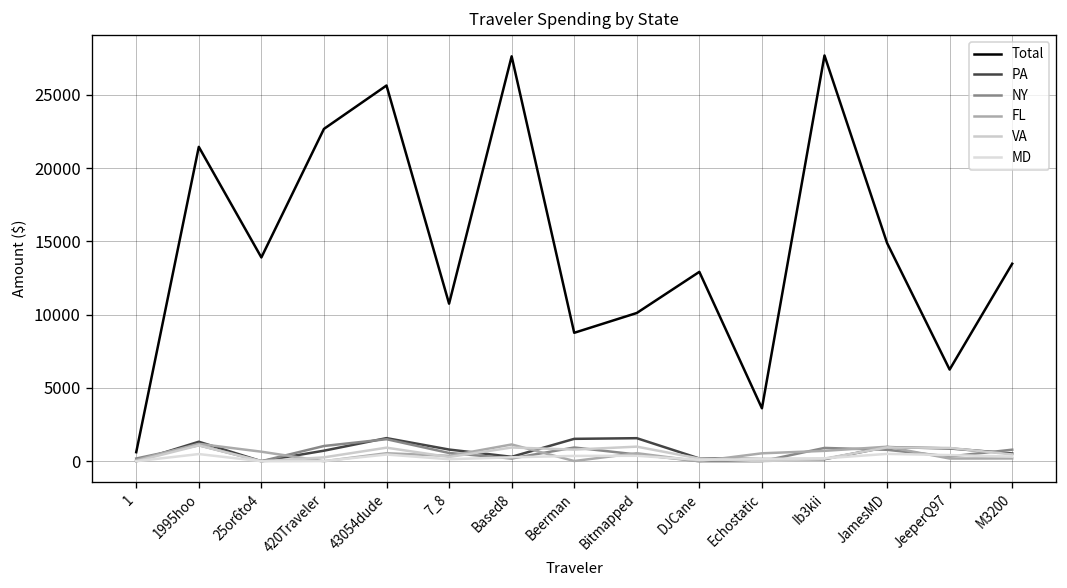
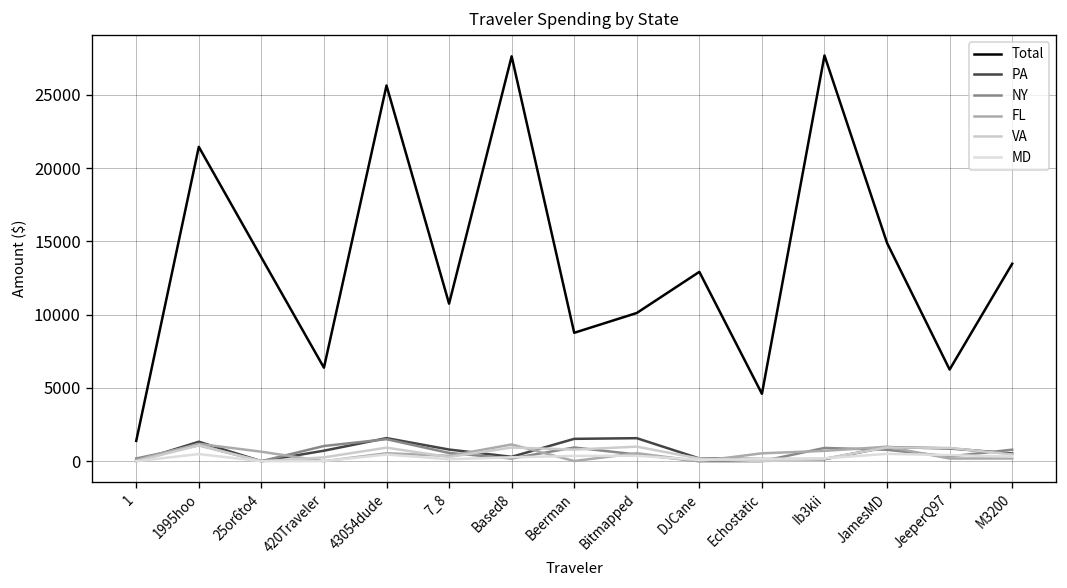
Total, 1: 600 -> 1400
Total, 420Traveler: 22700 -> 6400
Total, Echostatic: 3600 -> 4600
